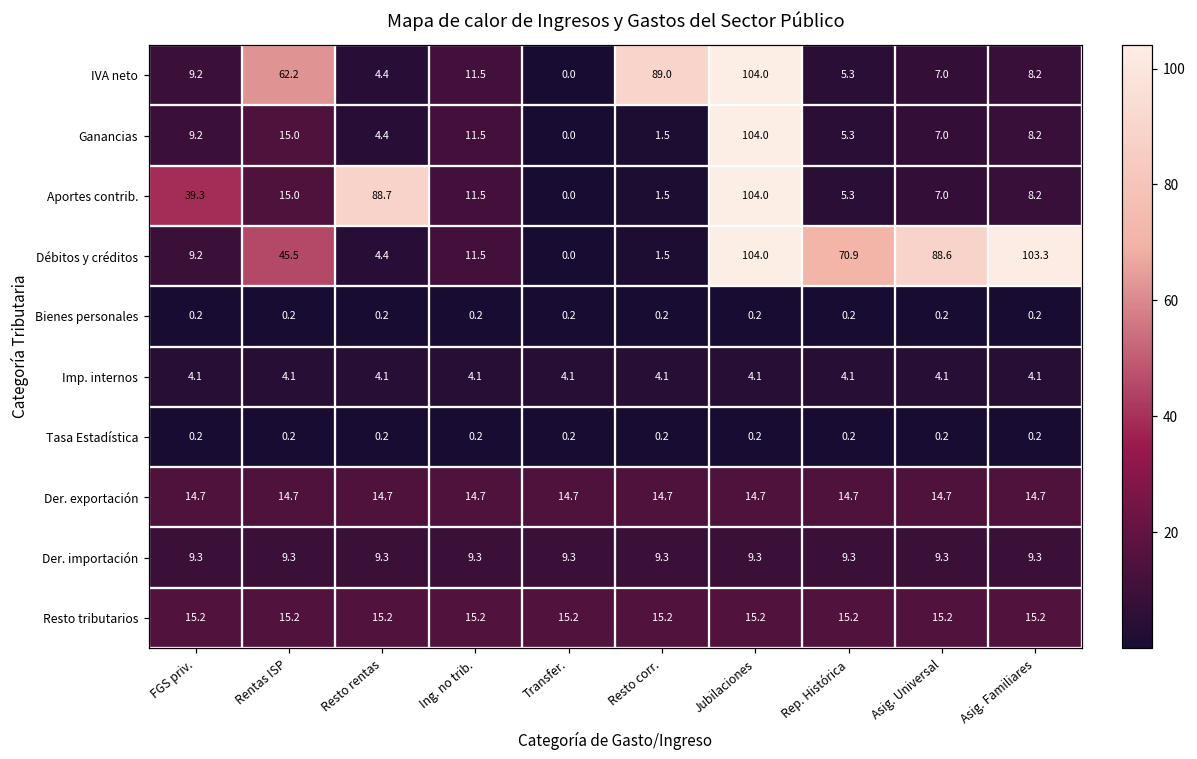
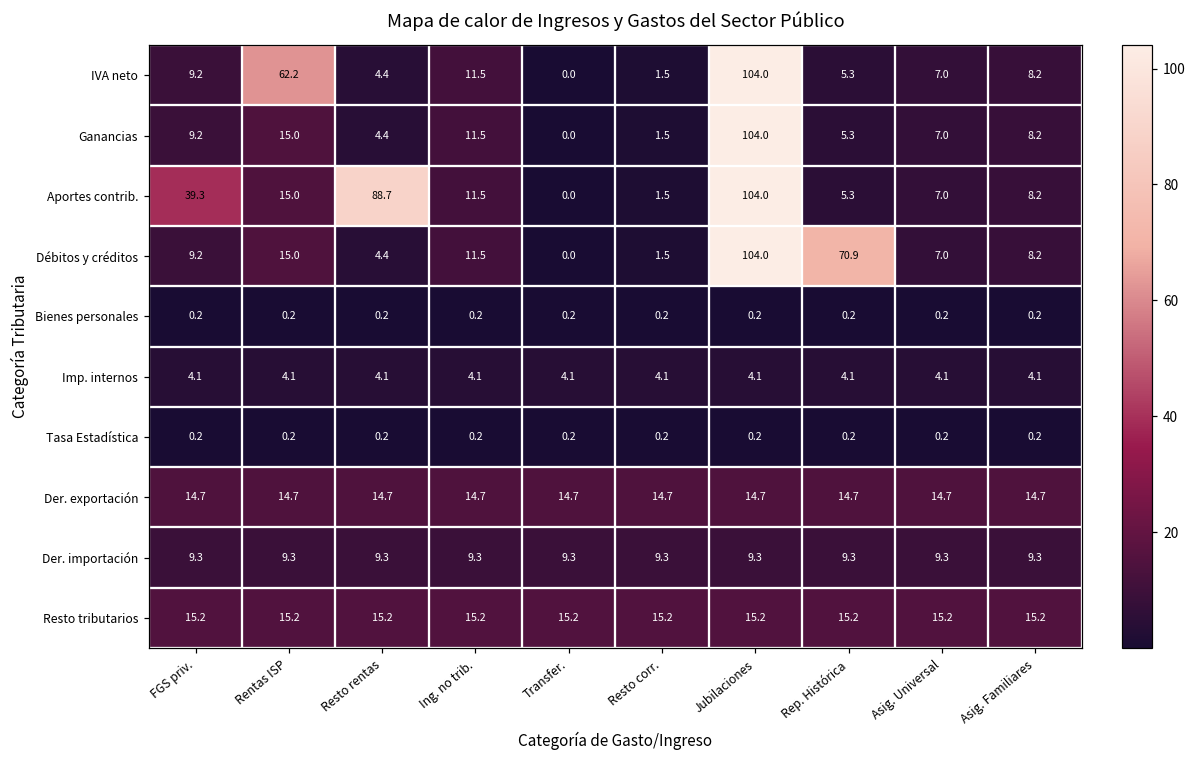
IVA neto, Resto corr.: 89.0 -> 1.5
Débitos y créditos, Rentas ISP: 45.5 -> 15.0
Débitos y créditos, Asig. Universal: 88.6 -> 7.0
Débitos y créditos, Asig. Familiares: 103.3 -> 8.2
